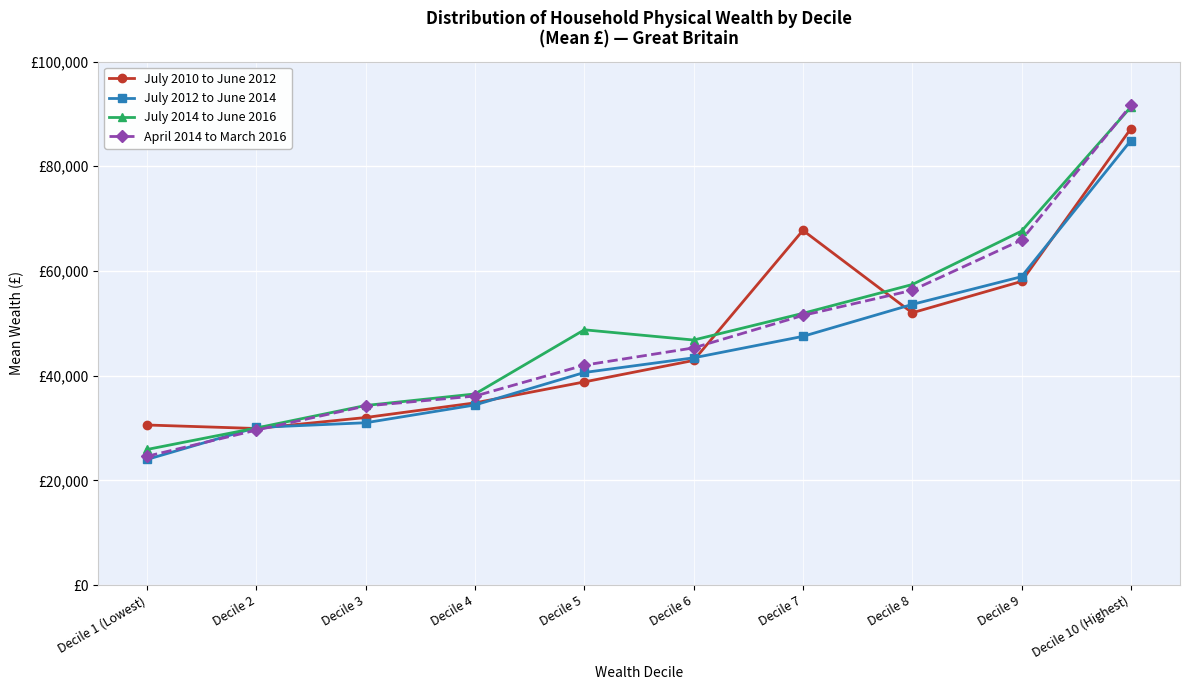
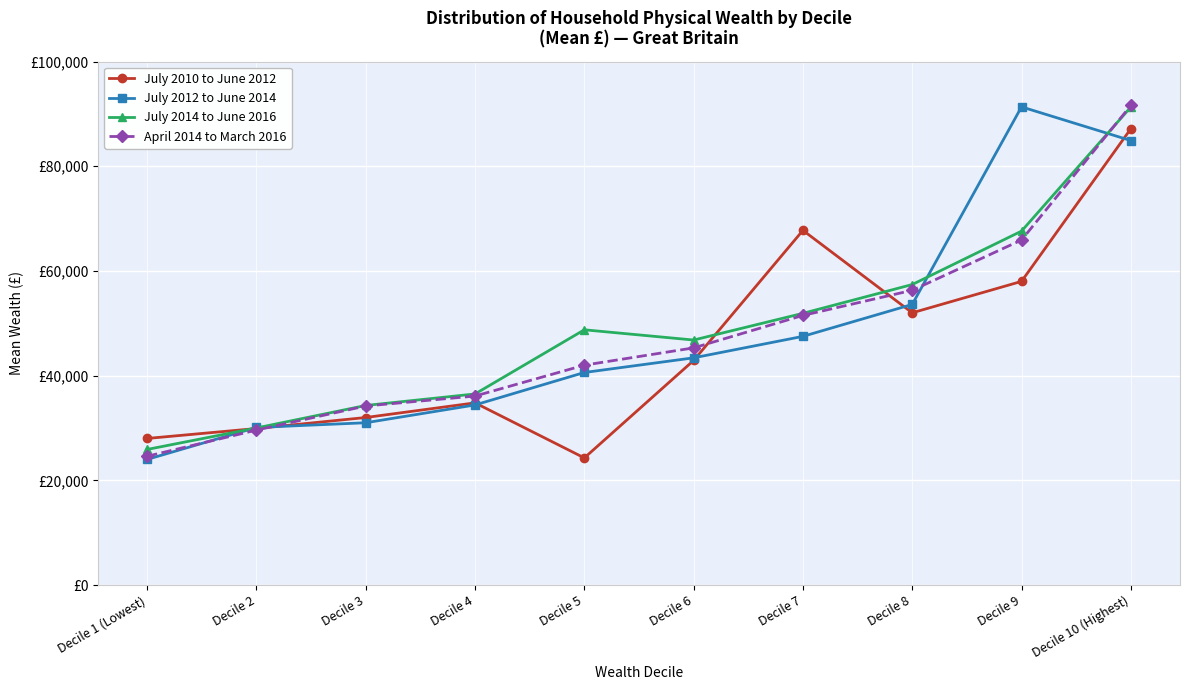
July 2010 to June 2012, Decile 1 (Lowest): £31,000 -> £28,000
July 2010 to June 2012, Decile 5: £39,000 -> £24,000
July 2012 to June 2014, Decile 9: £59,000 -> £91,000
